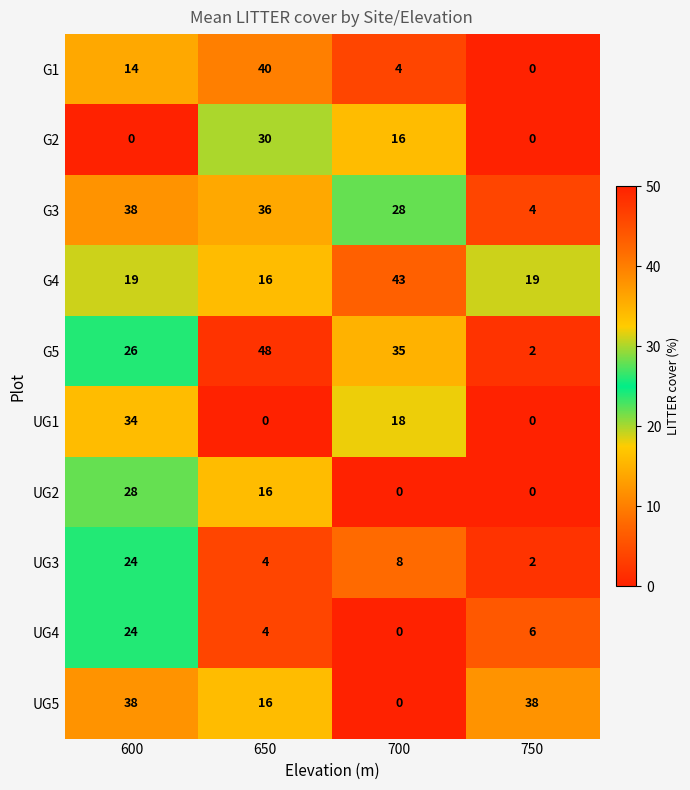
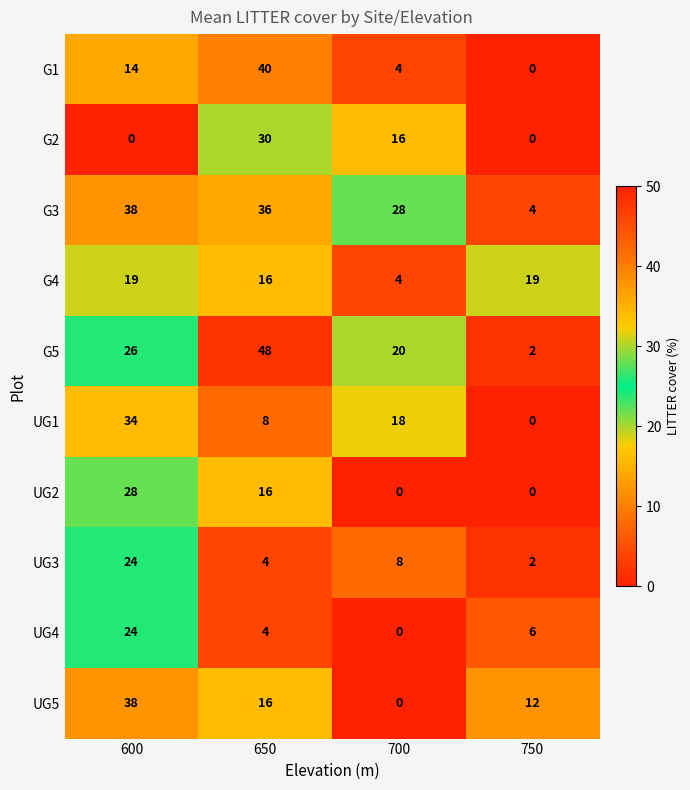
G4, 700: 43 -> 4
G5, 700: 35 -> 20
UG1, 650: 0 -> 8
UG5, 750: 38 -> 12
